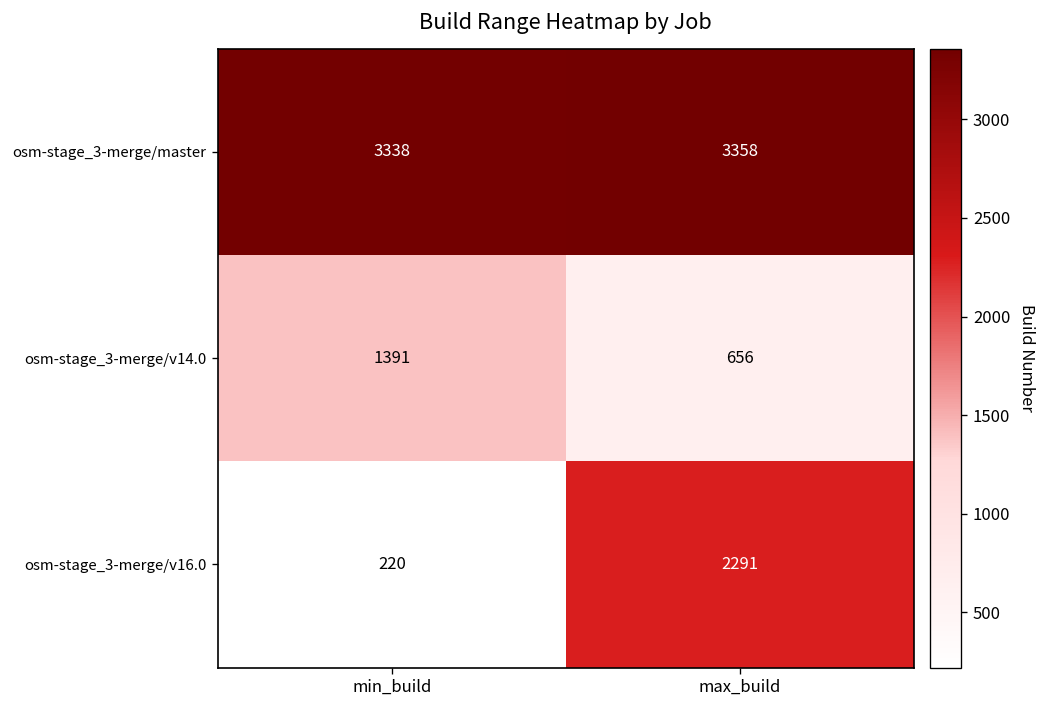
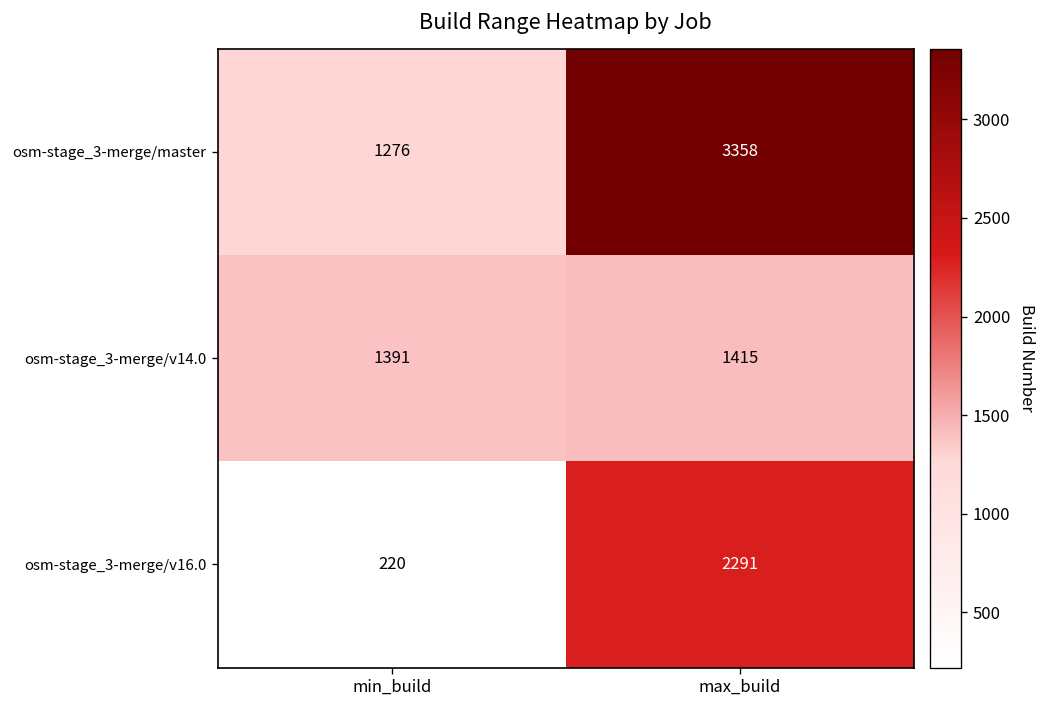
osm-stage_3-merge/master, min_build: 3338 -> 1276
osm-stage_3-merge/v14.0, max_build: 656 -> 1415
